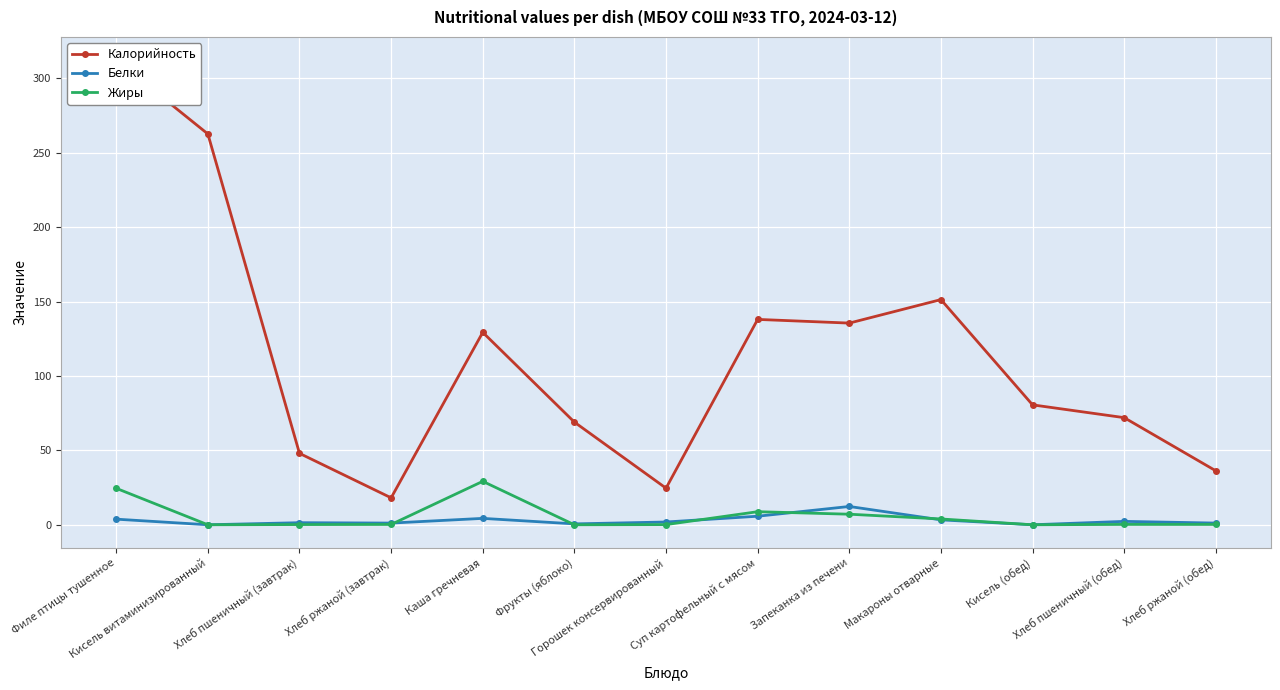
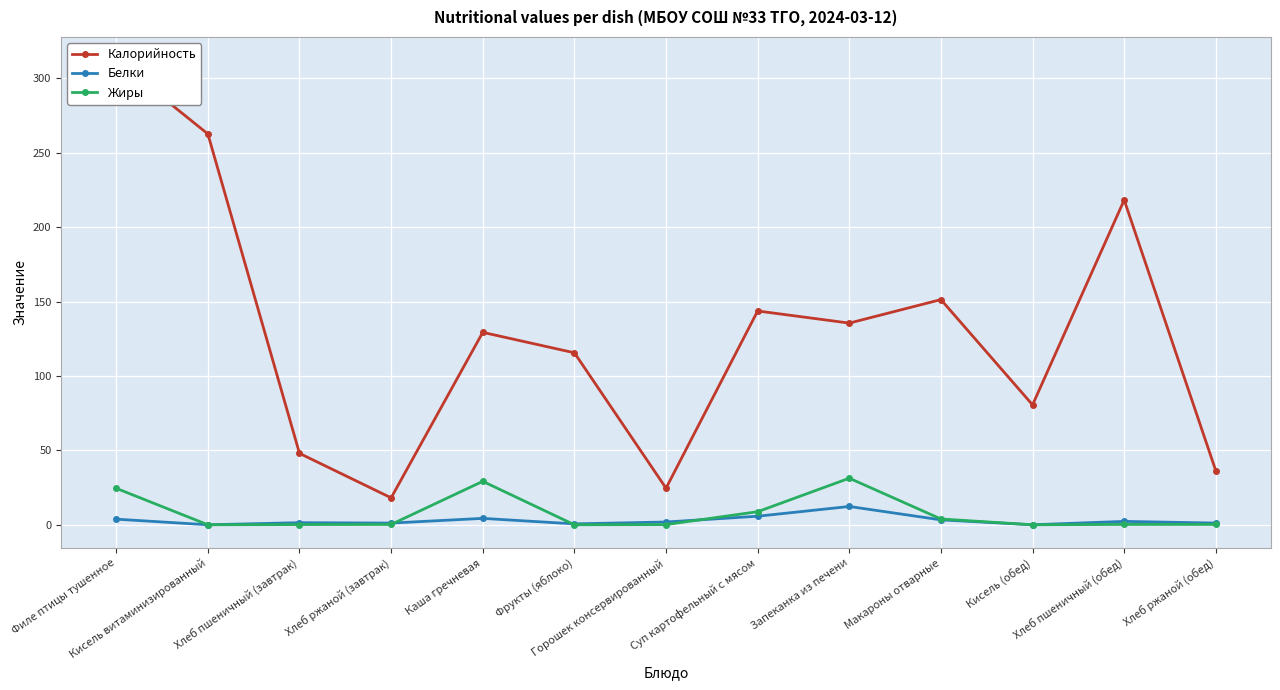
Калорийность, Фрукты (яблоко): 69 -> 116
Калорийность, Суп картофельный с мясом: 138 -> 144
Жиры, Запеканка из печени: 7 -> 31
Калорийность, Хлеб пшеничный (обед): 72 -> 218
